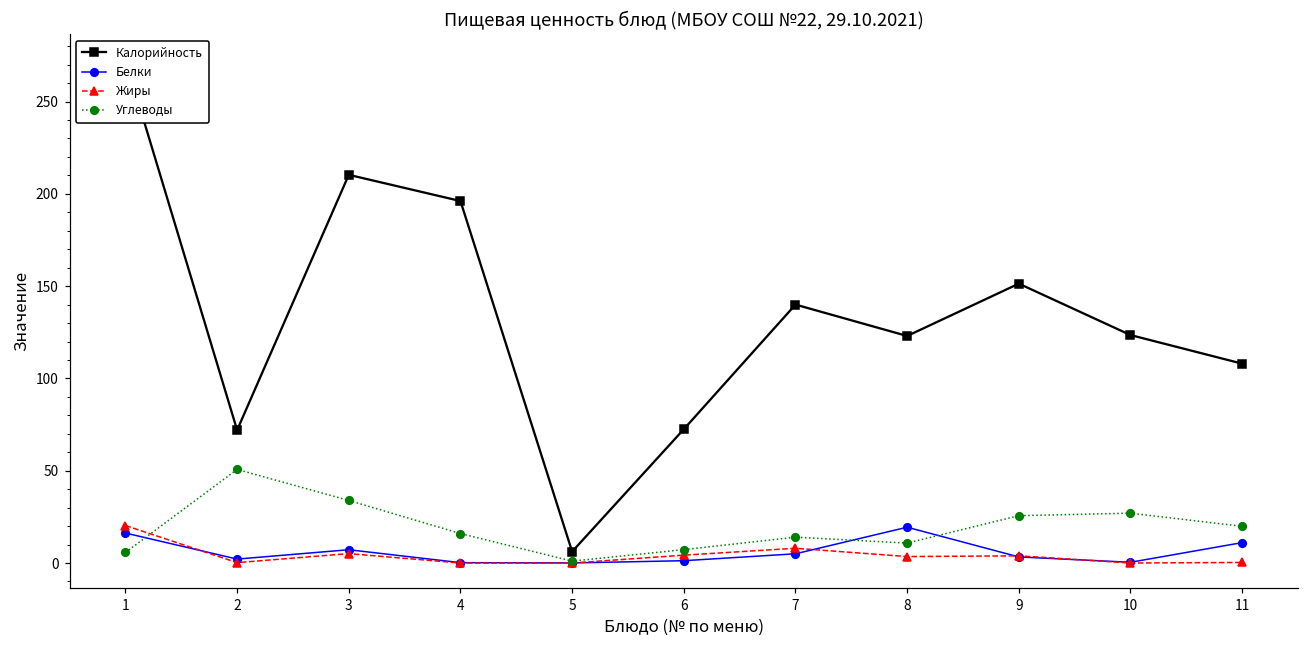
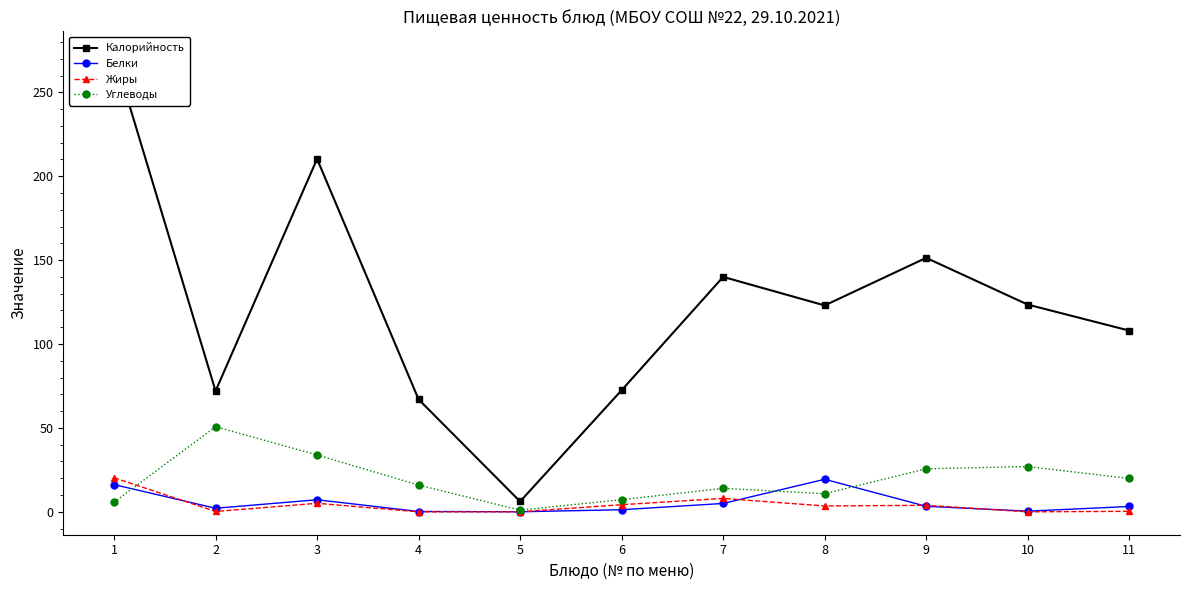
Калорийность, 4: 196 -> 67
Белки, 11: 11 -> 3
